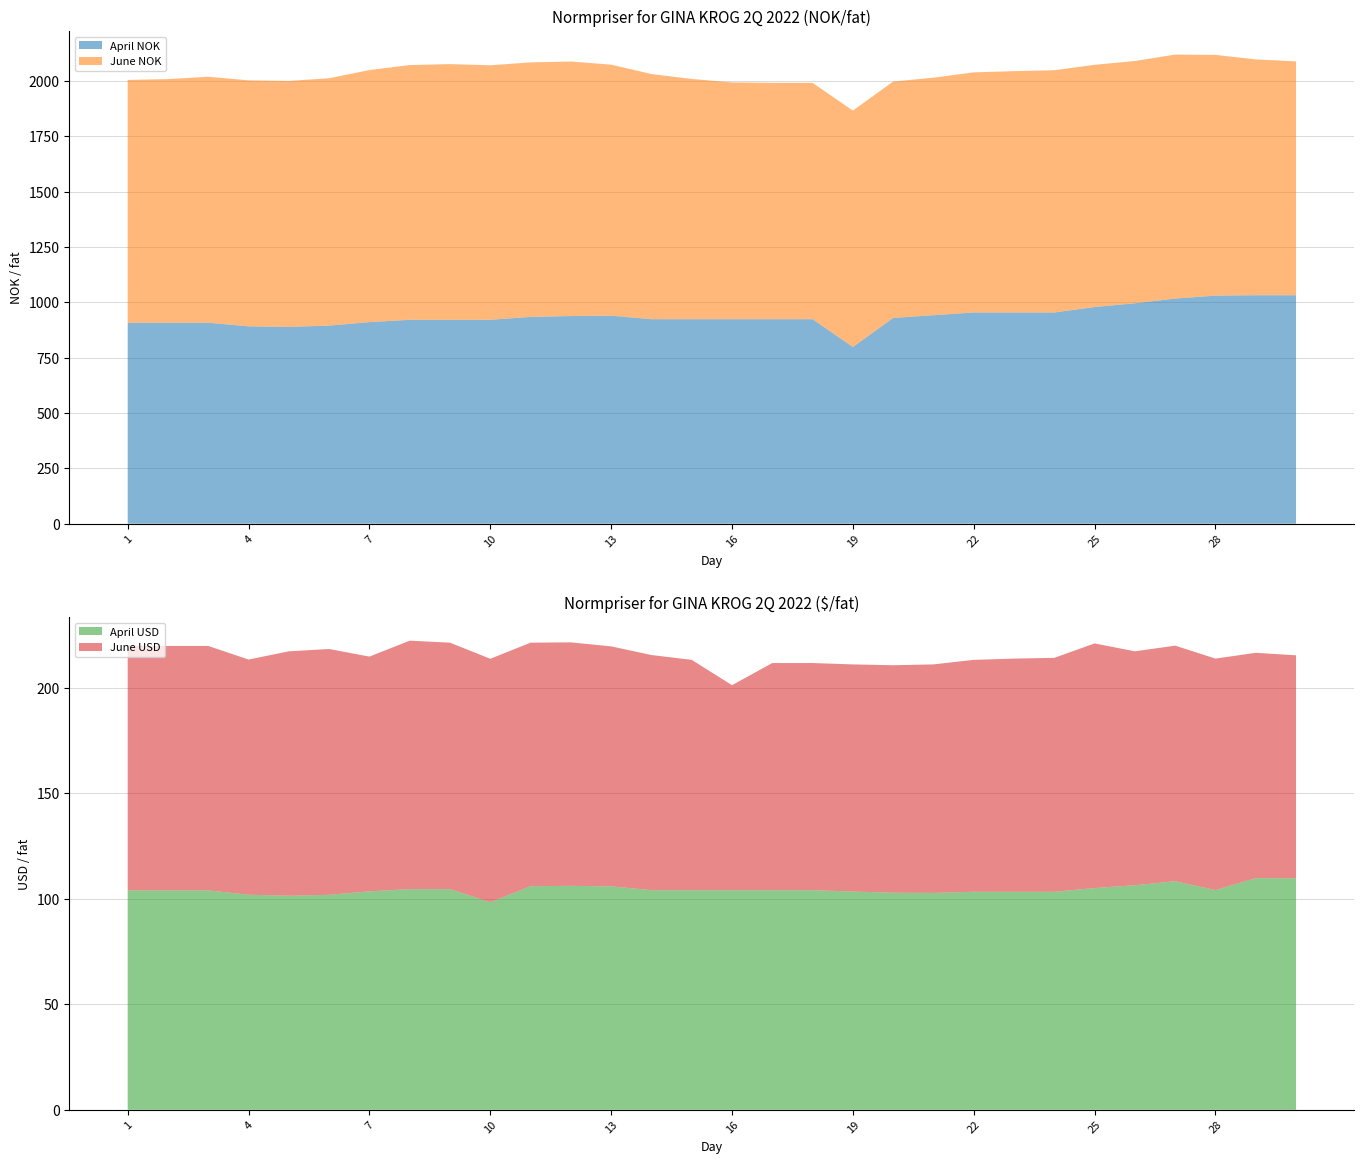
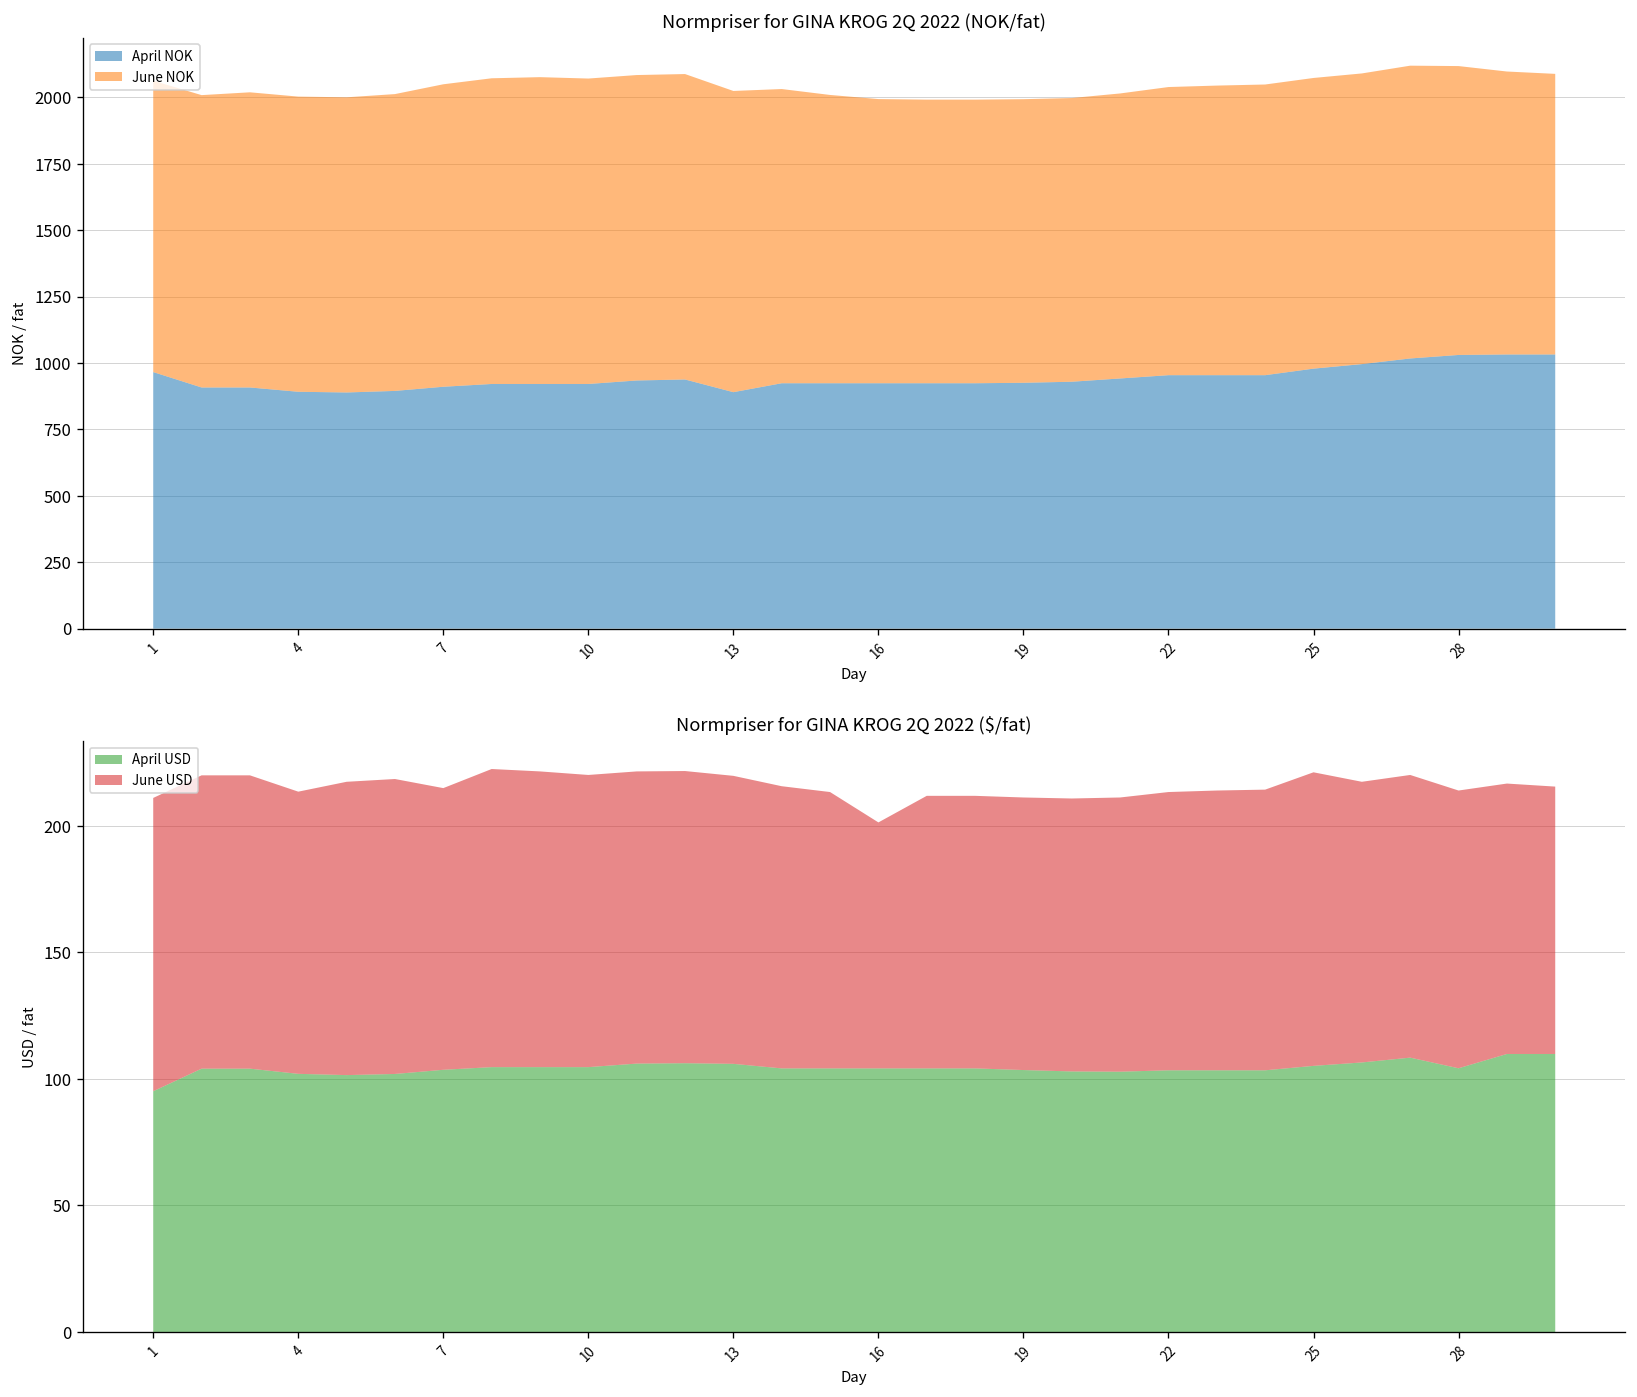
Normpriser for GINA KROG 2Q 2022 (NOK/fat), April NOK, 1: 910 -> 970
Normpriser for GINA KROG 2Q 2022 (NOK/fat), April NOK, 13: 940 -> 890
Normpriser for GINA KROG 2Q 2022 (NOK/fat), April NOK, 19: 800 -> 930
Normpriser for GINA KROG 2Q 2022 ($/fat), April USD, 1: 104 -> 95
Normpriser for GINA KROG 2Q 2022 ($/fat), April USD, 10: 98 -> 105
